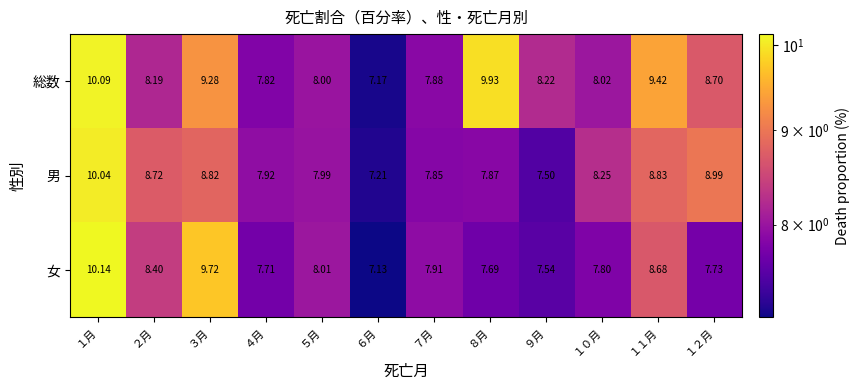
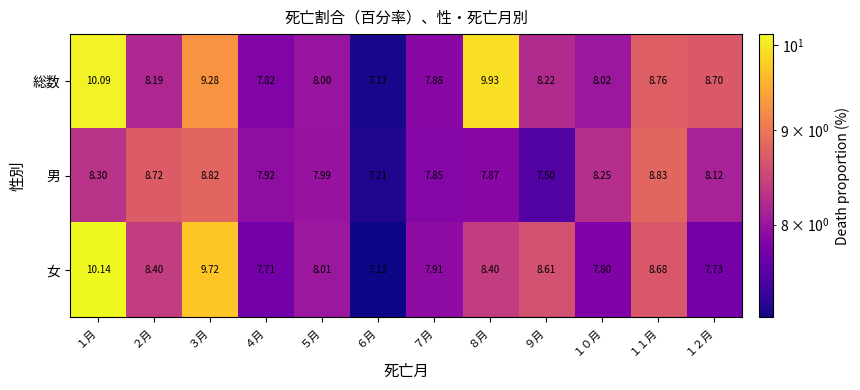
総数, １１月: 9.42 -> 8.76
男, １月: 10.04 -> 8.30
男, １２月: 8.99 -> 8.12
女, ８月: 7.69 -> 8.40
女, ９月: 7.54 -> 8.61
